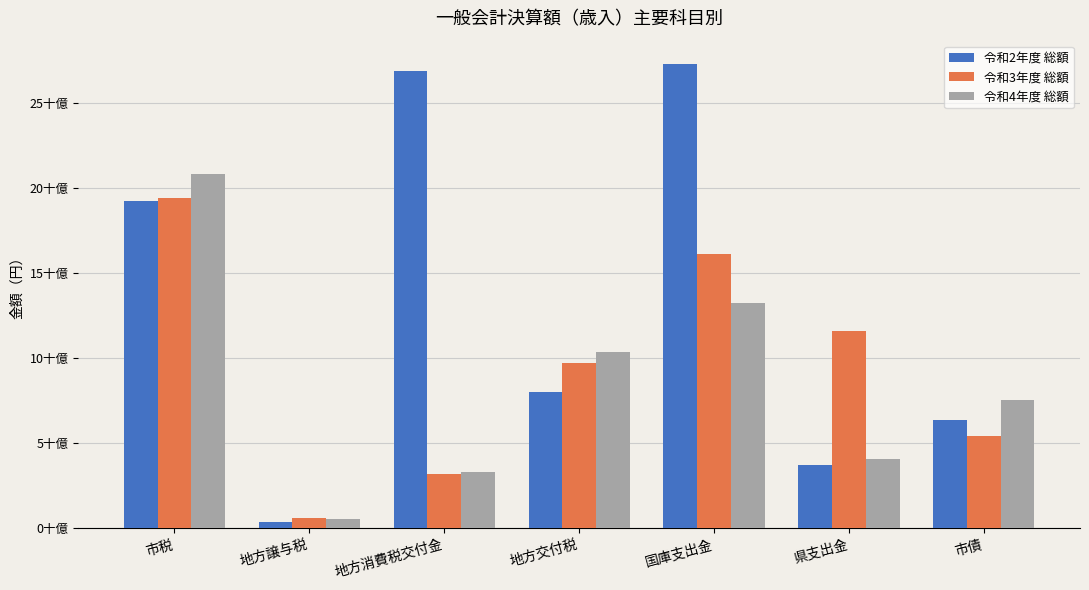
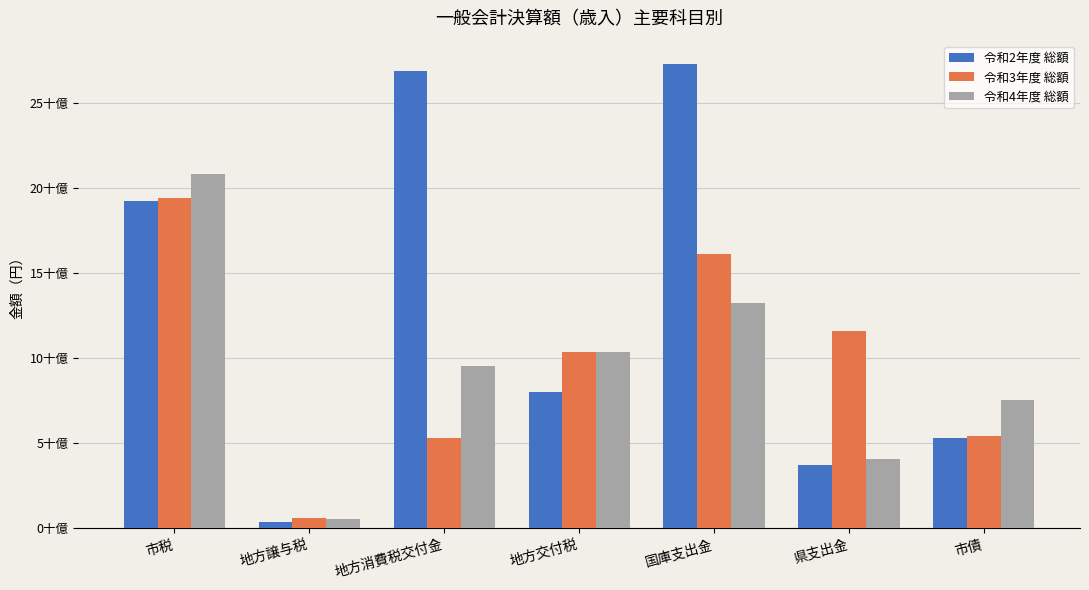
令和3年度 総額, 地方消費税交付金: 3.2十億 -> 5.3十億
令和4年度 総額, 地方消費税交付金: 3.3十億 -> 9.5十億
令和3年度 総額, 地方交付税: 9.7十億 -> 10.4十億
令和2年度 総額, 市債: 6.4十億 -> 5.3十億
